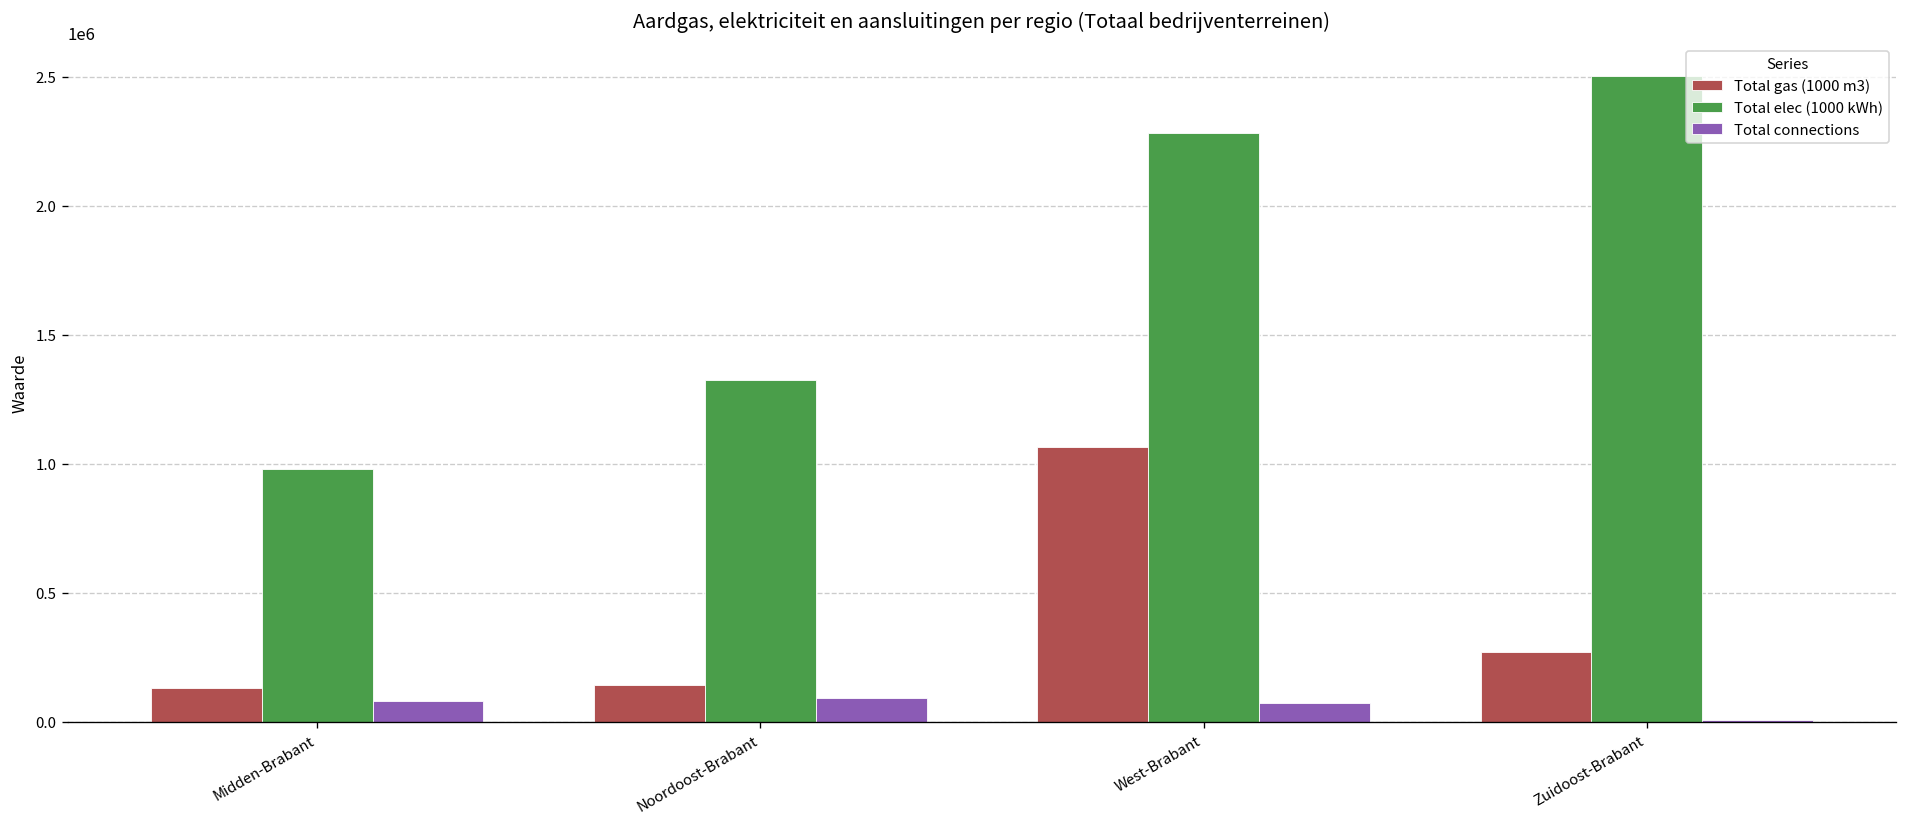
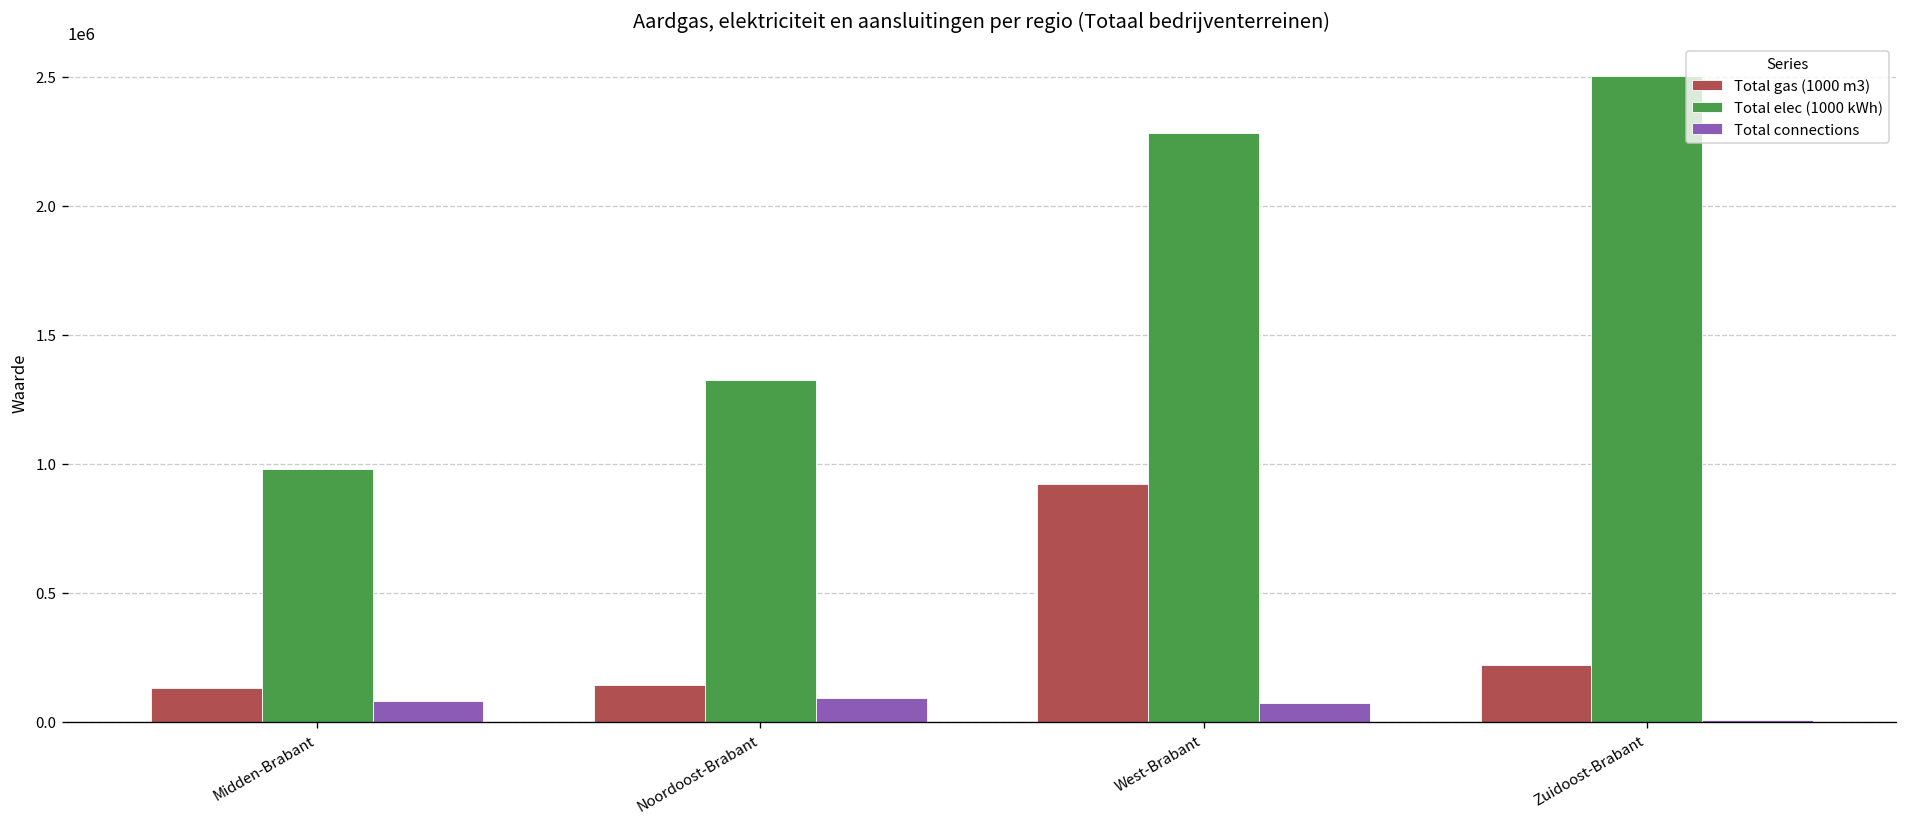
Total gas (1000 m3), West-Brabant: 1060000 -> 920000
Total gas (1000 m3), Zuidoost-Brabant: 270000 -> 220000
